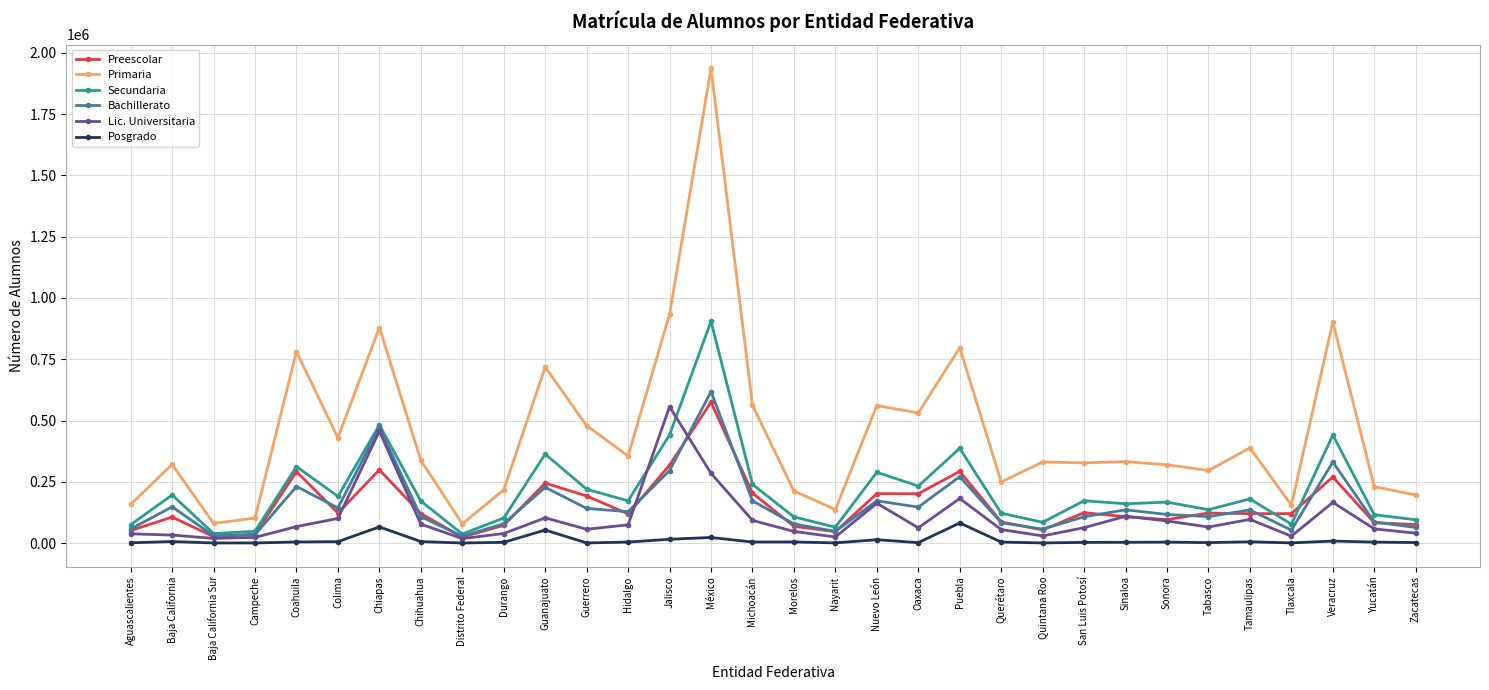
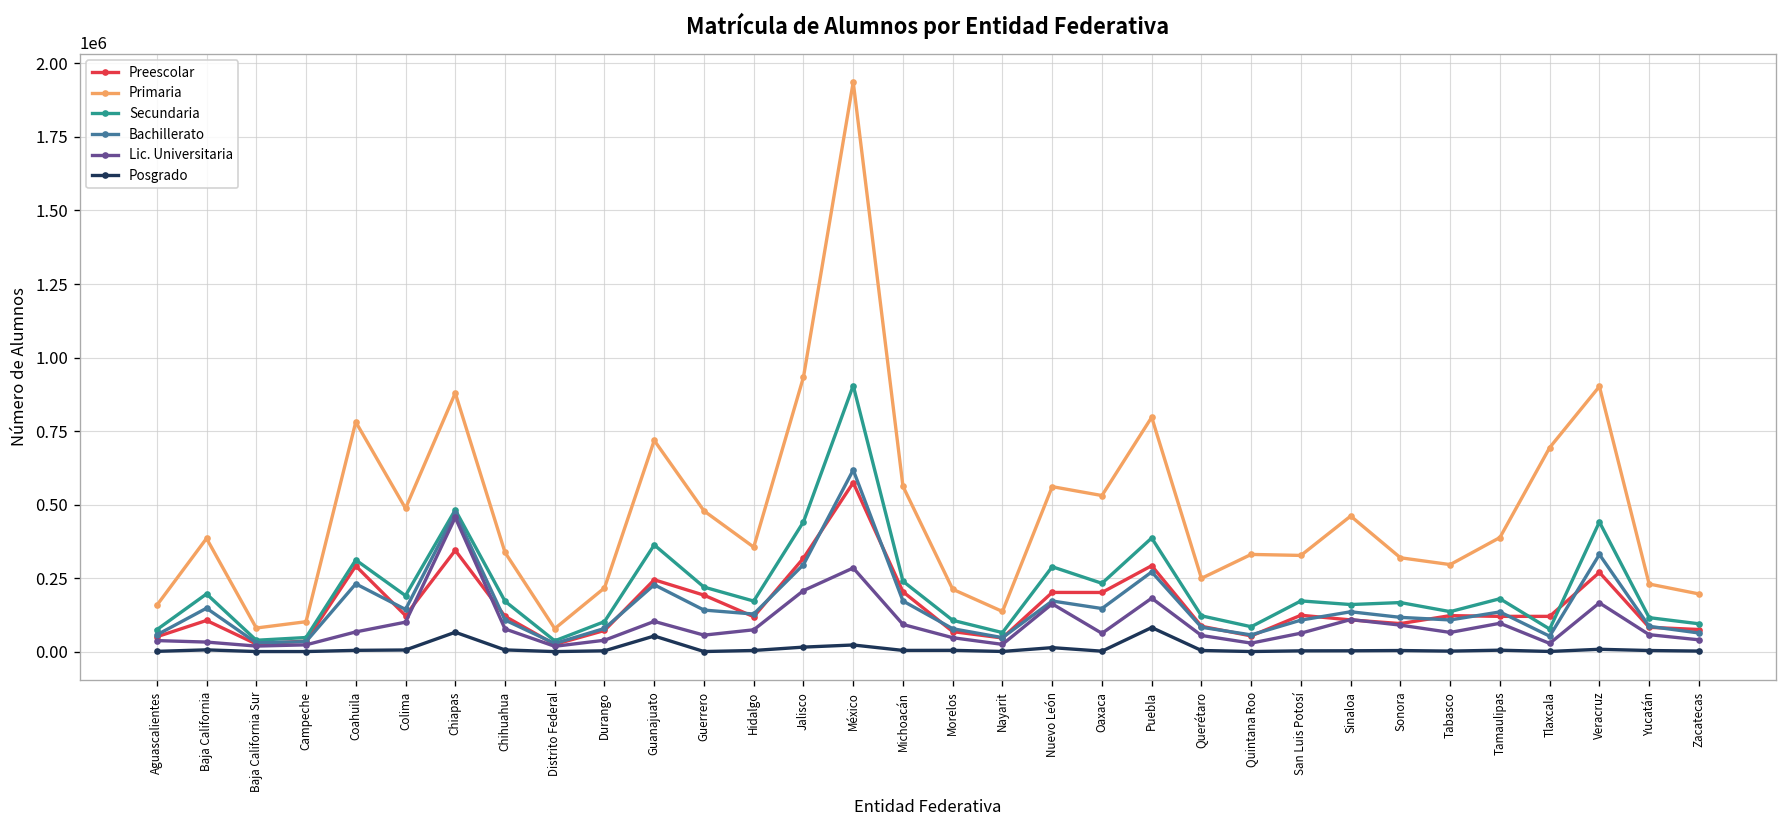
Primaria, Baja California: 320000 -> 390000
Primaria, Colima: 430000 -> 490000
Preescolar, Chiapas: 300000 -> 340000
Lic. Universitaria, Jalisco: 560000 -> 210000
Primaria, Sinaloa: 330000 -> 460000
Primaria, Tlaxcala: 160000 -> 690000
